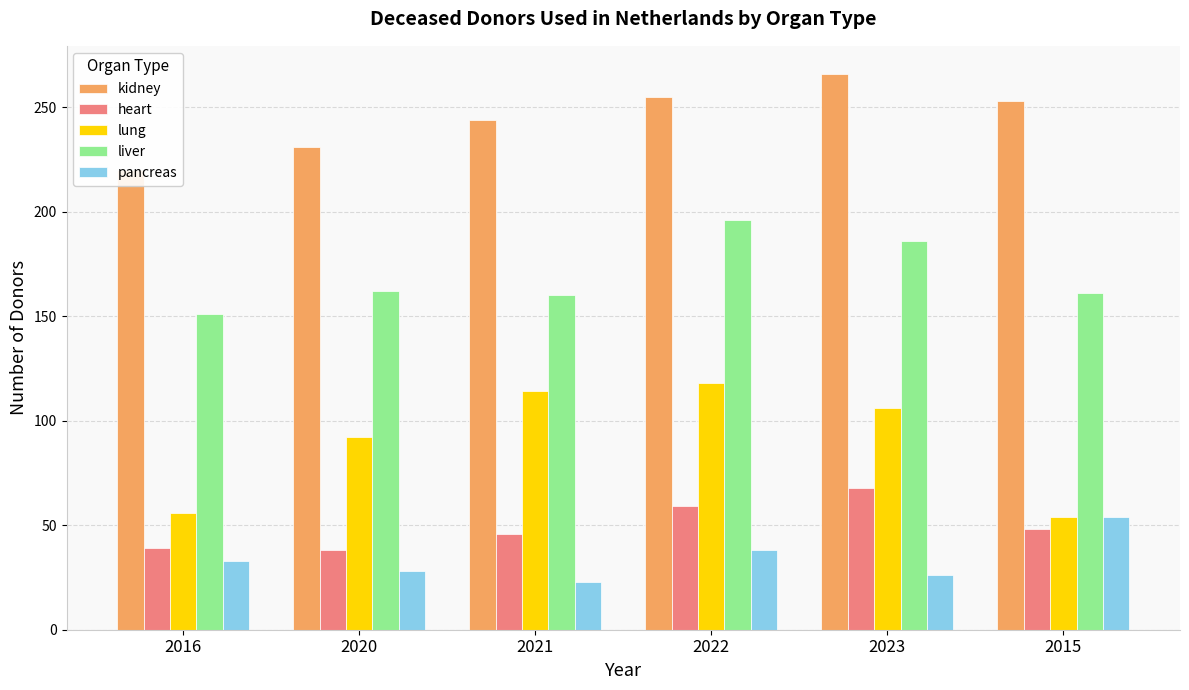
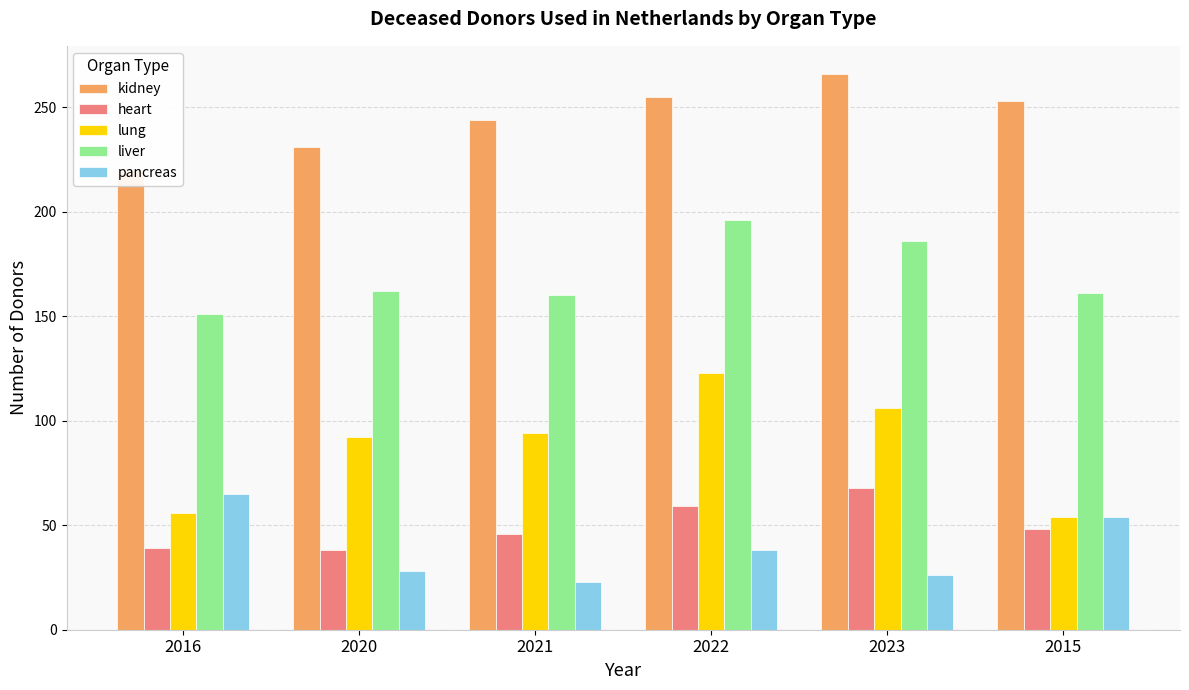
pancreas, 2016: 33 -> 65
lung, 2021: 114 -> 94
lung, 2022: 118 -> 123
